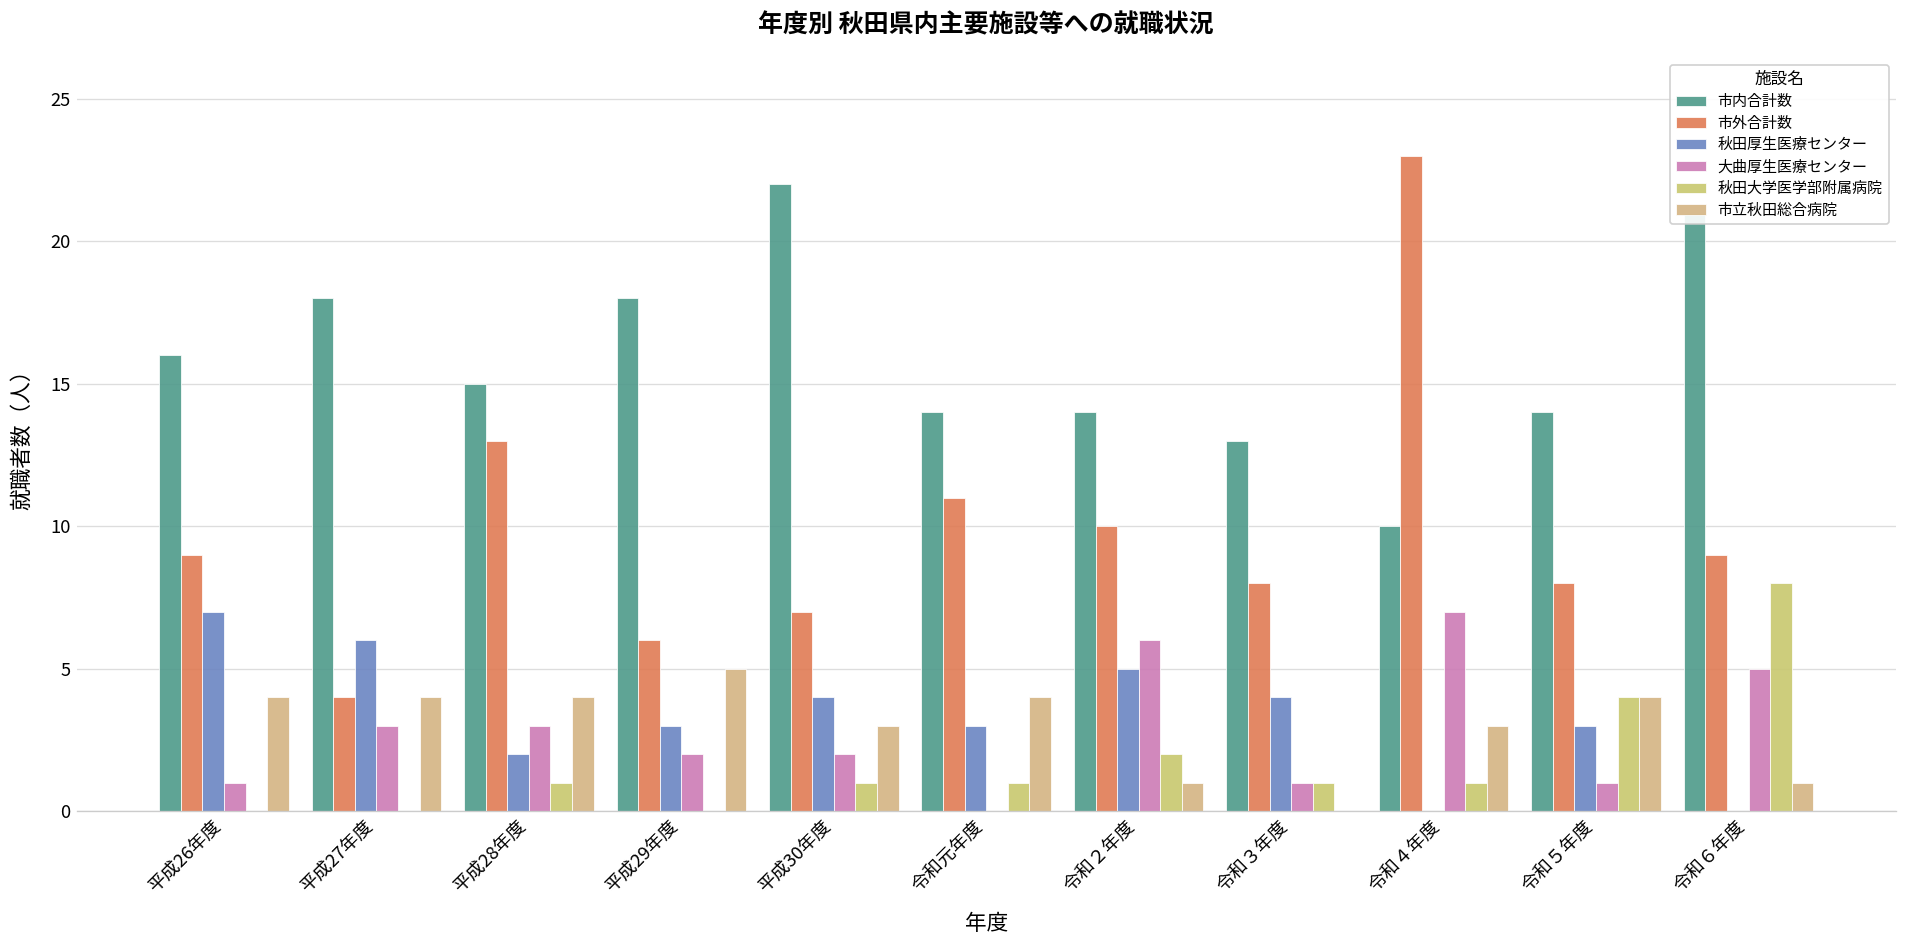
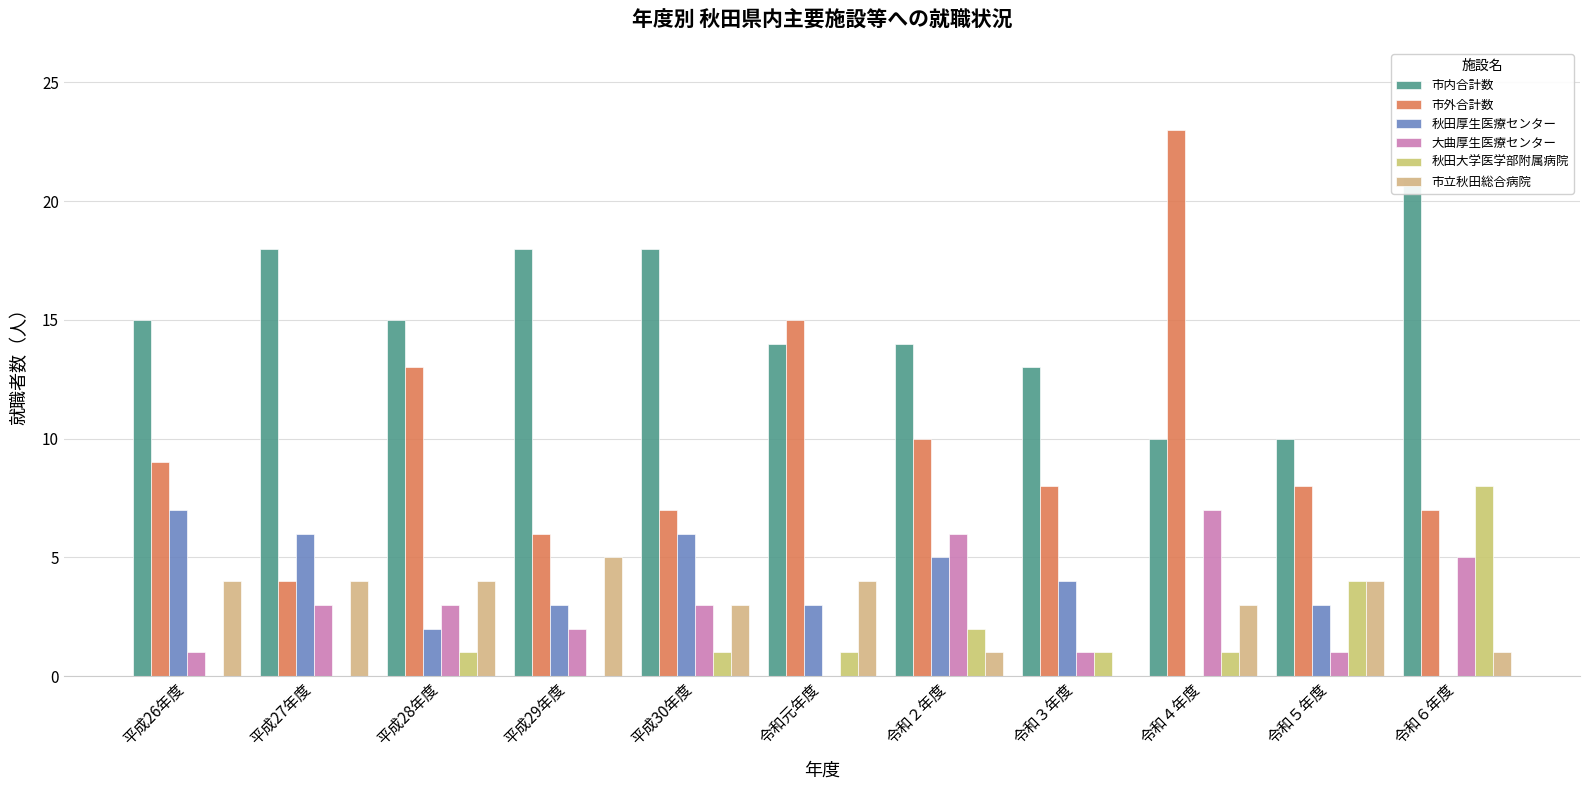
市内合計数, 平成26年度: 16 -> 15
市内合計数, 平成30年度: 22 -> 18
秋田厚生医療センター, 平成30年度: 4 -> 6
大曲厚生医療センター, 平成30年度: 2 -> 3
市外合計数, 令和元年度: 11 -> 15
市内合計数, 令和５年度: 14 -> 10
市外合計数, 令和６年度: 9 -> 7
